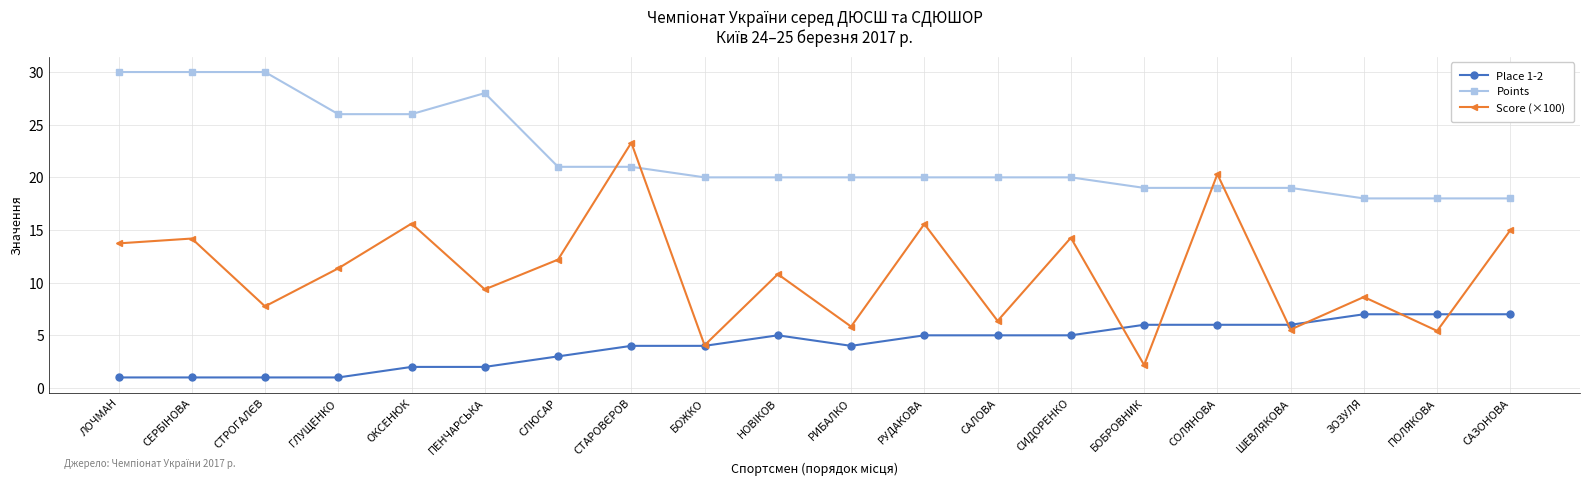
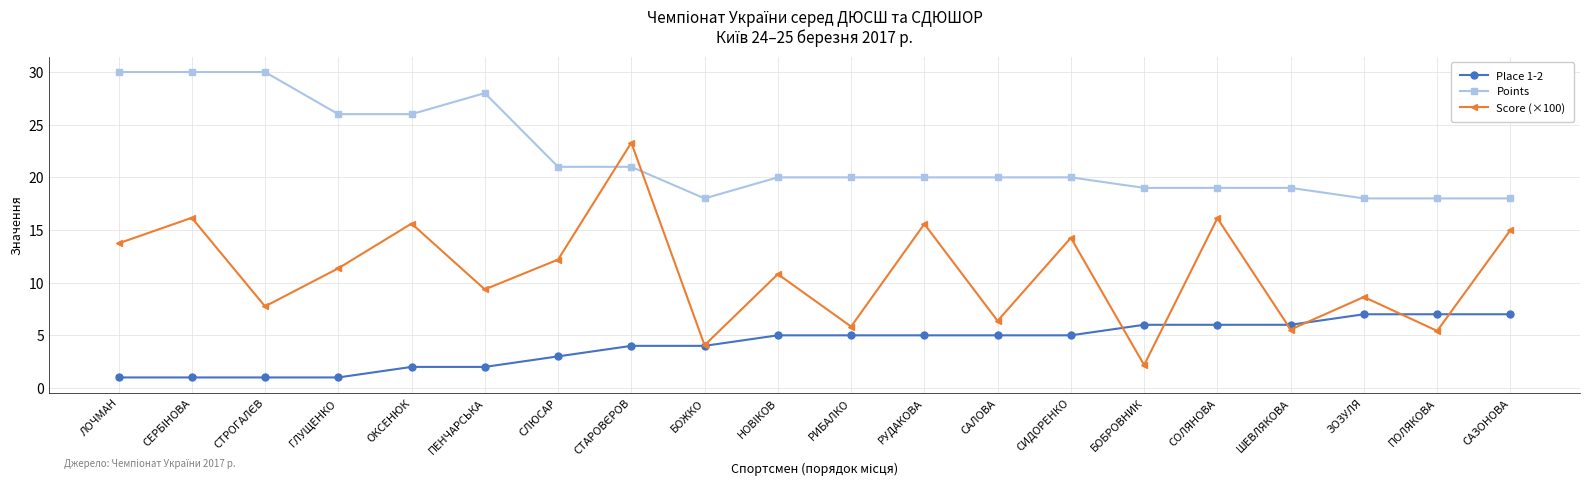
Score (×100), СЕРБІНОВА: 14.2 -> 16.2
Points, БОЖКО: 20 -> 18
Place 1-2, РИБАЛКО: 4 -> 5
Score (×100), СОЛЯНОВА: 20.3 -> 16.1
